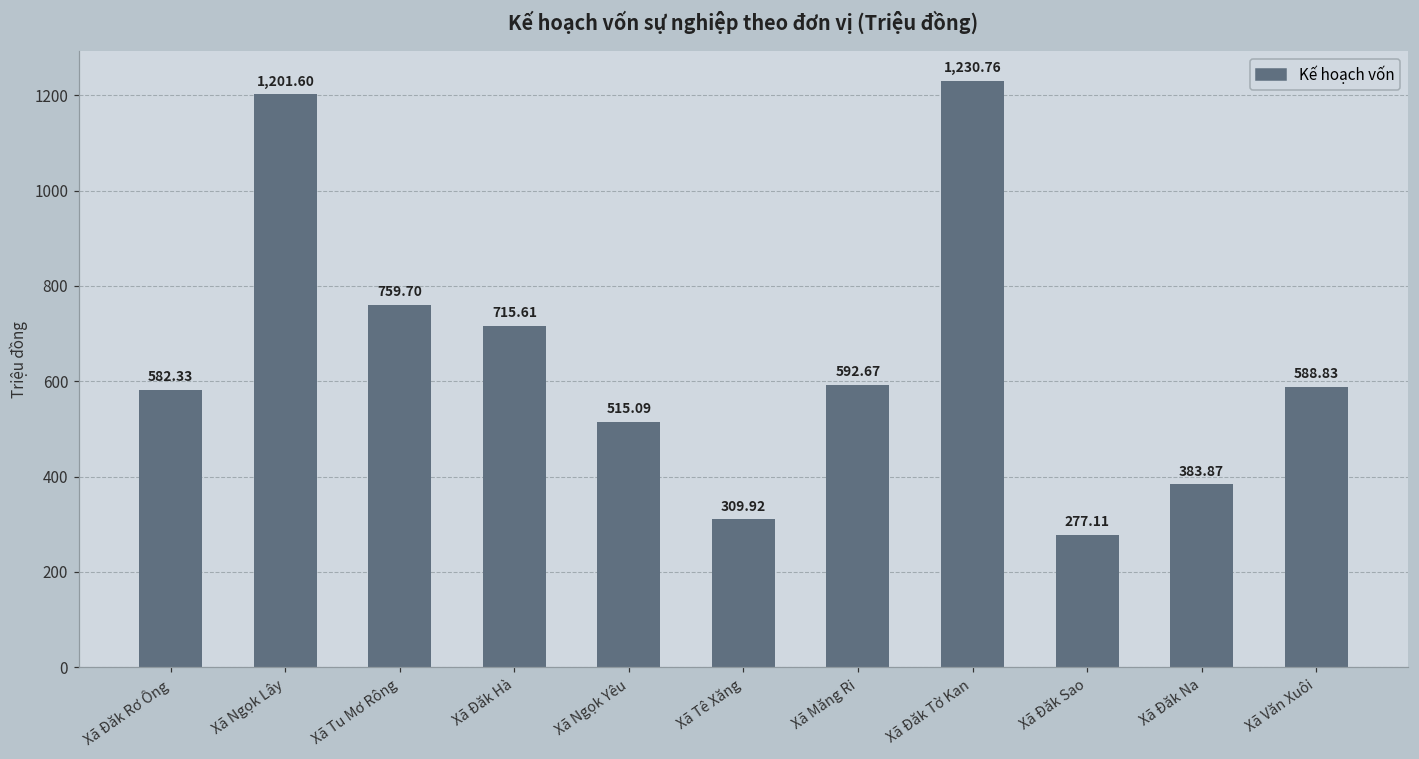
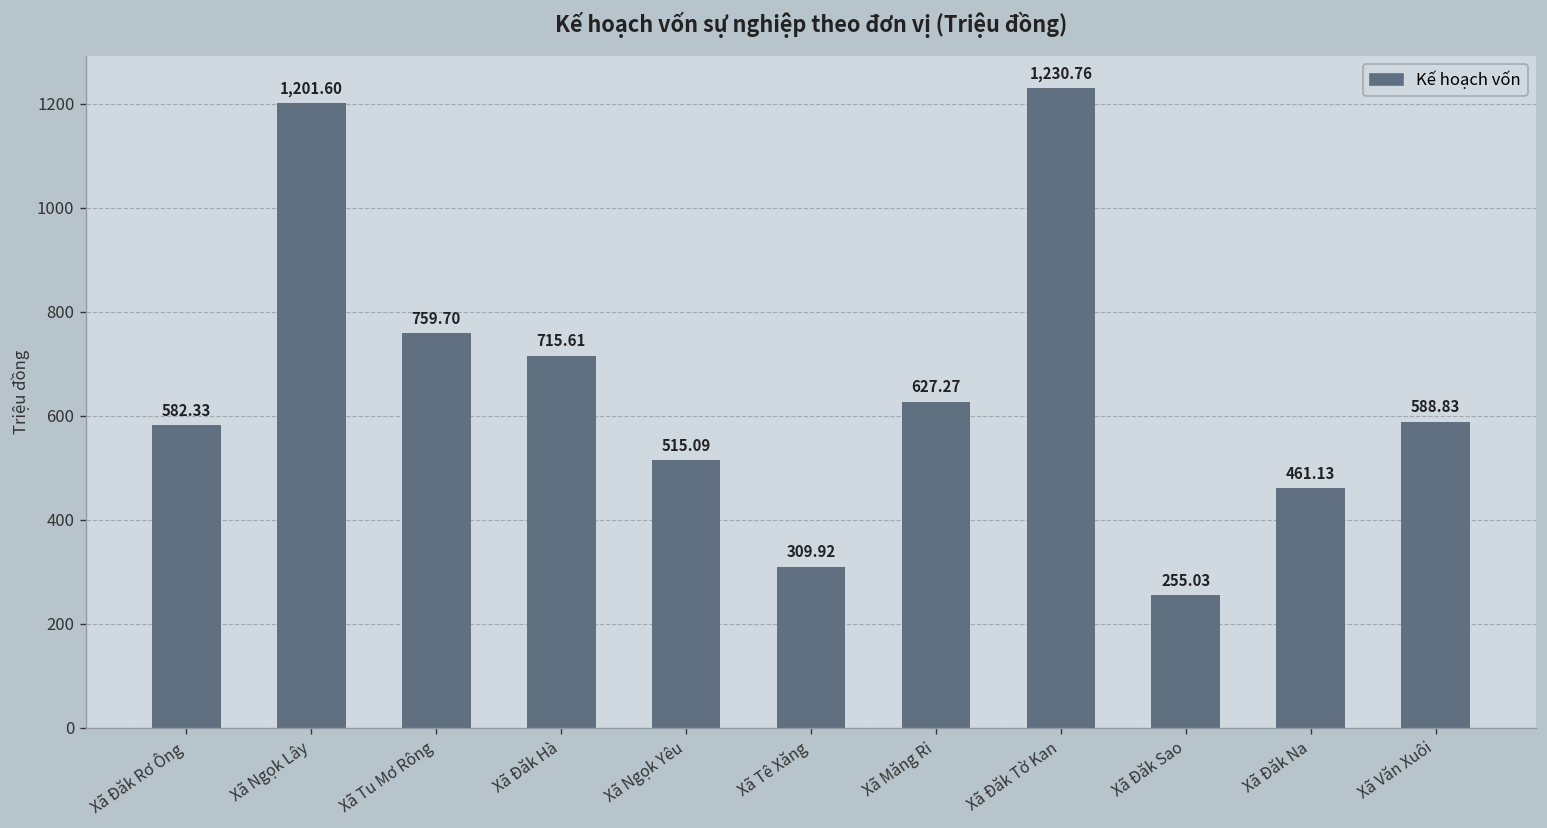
Xã Măng Ri: 592.67 -> 627.27
Xã Đăk Sao: 277.11 -> 255.03
Xã Đăk Na: 383.87 -> 461.13
